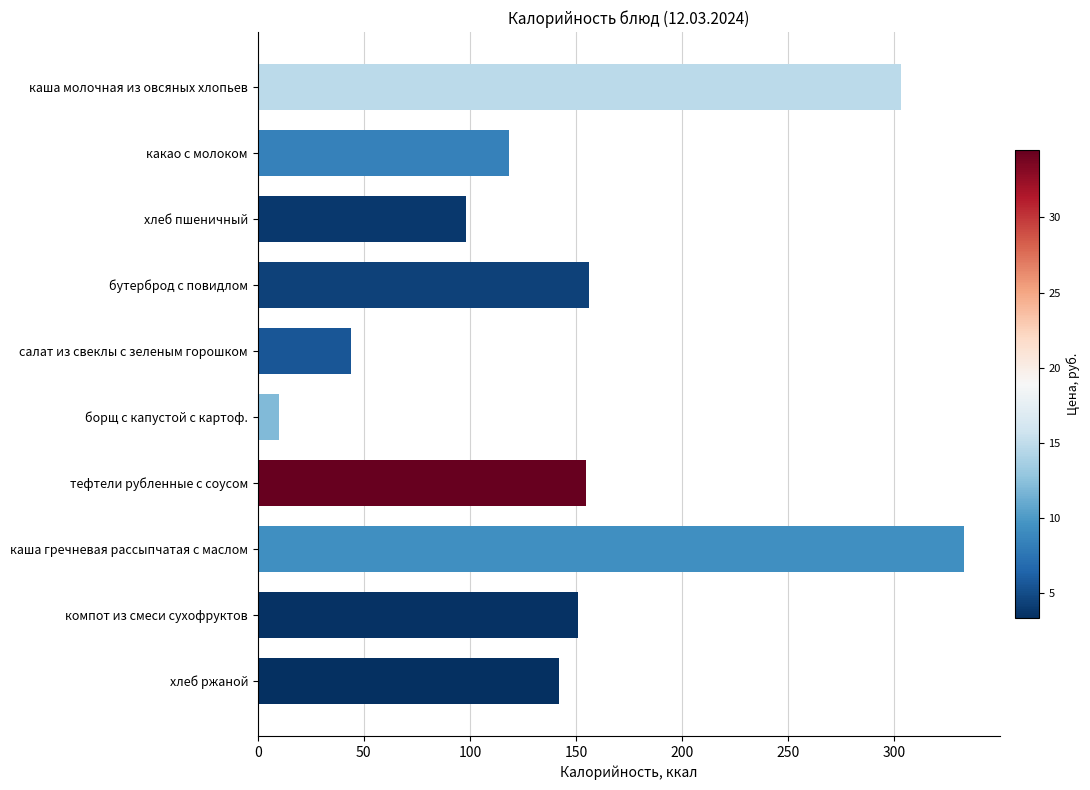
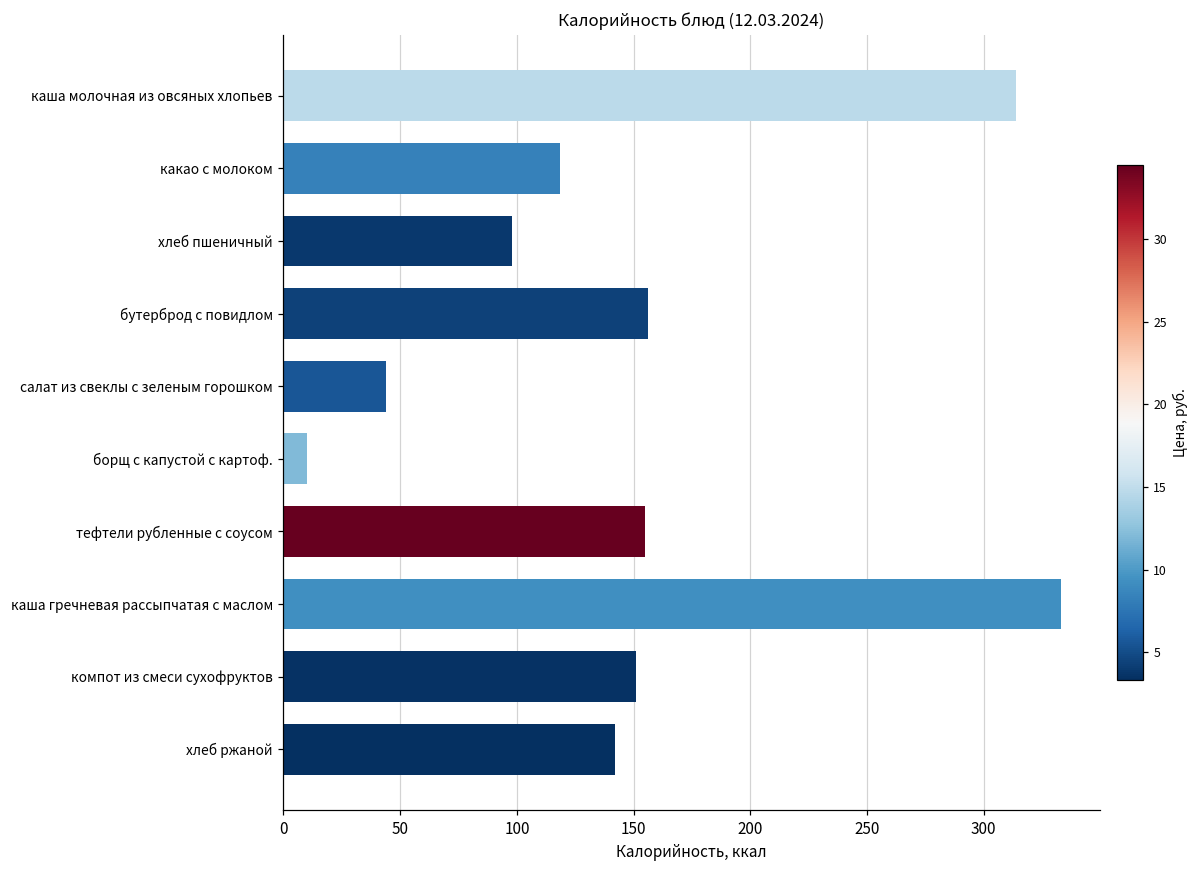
каша молочная из овсяных хлопьев: 303 -> 314
